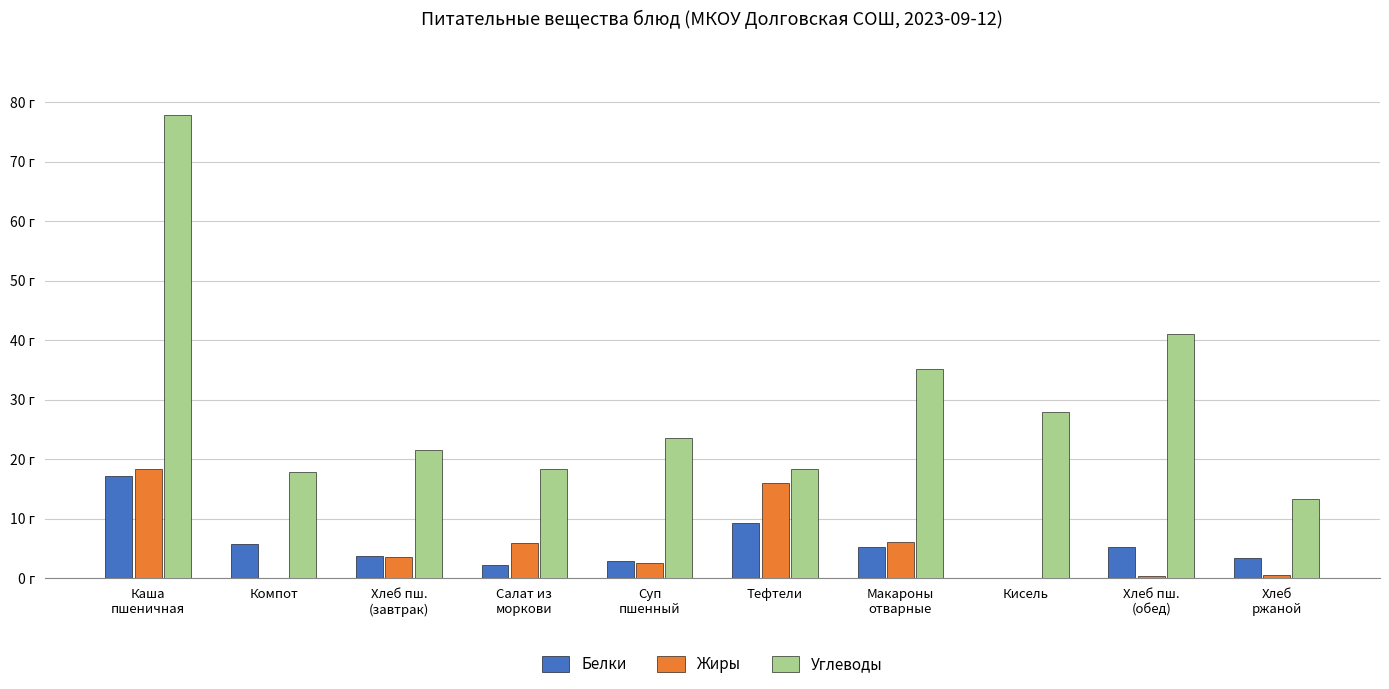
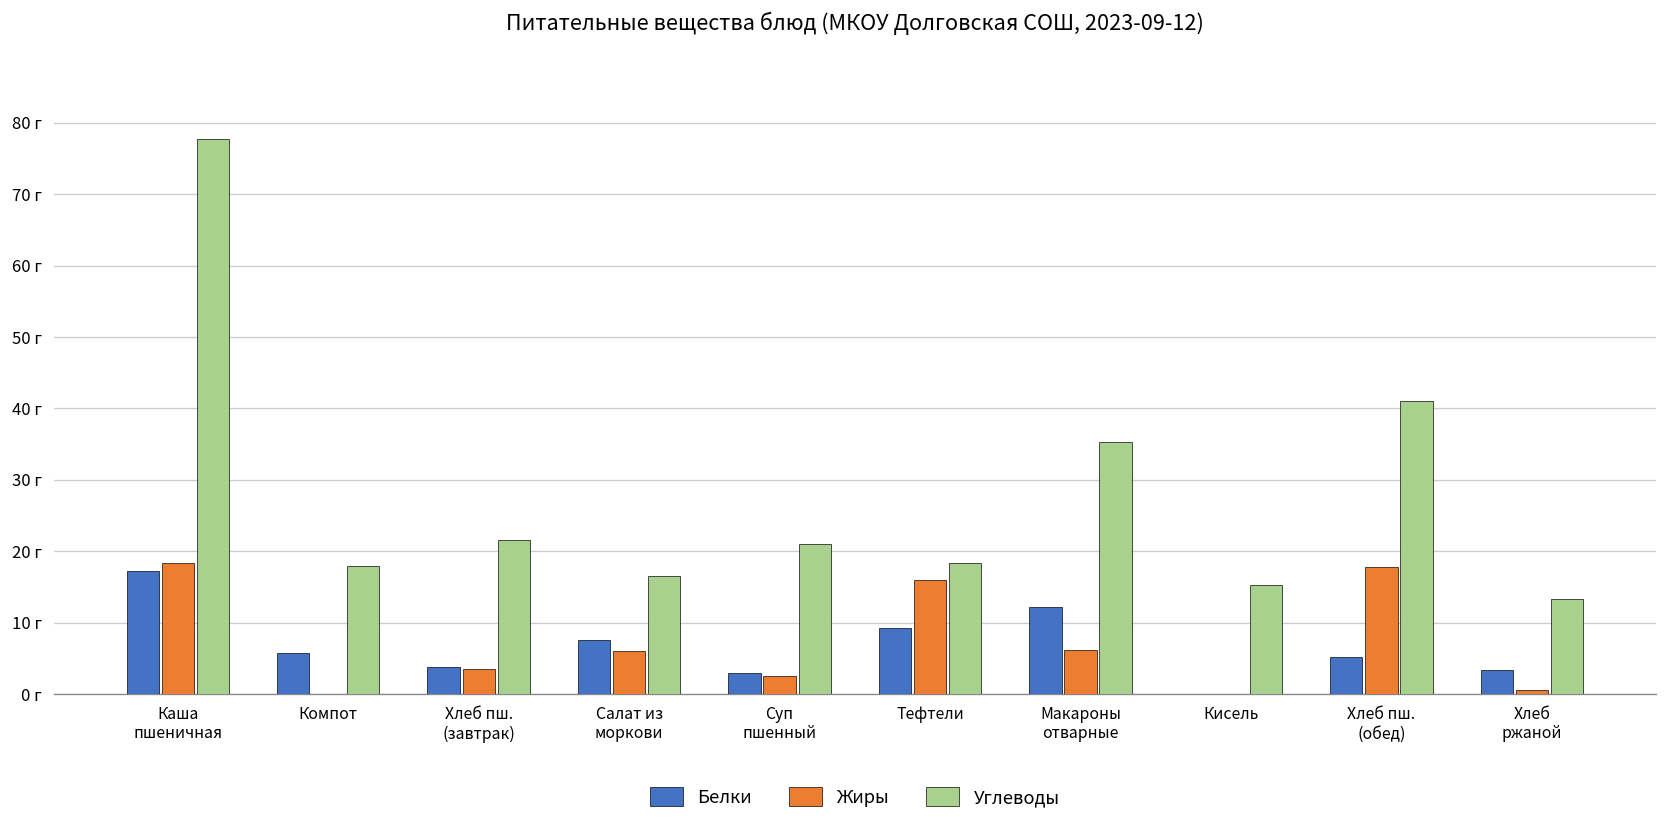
Белки, Салат из моркови: 2 г -> 8 г
Углеводы, Салат из моркови: 18 г -> 17 г
Углеводы, Суп пшенный: 24 г -> 21 г
Белки, Макароны отварные: 5 г -> 12 г
Углеводы, Кисель: 28 г -> 15 г
Жиры, Хлеб пш. (обед): 0 г -> 18 г
